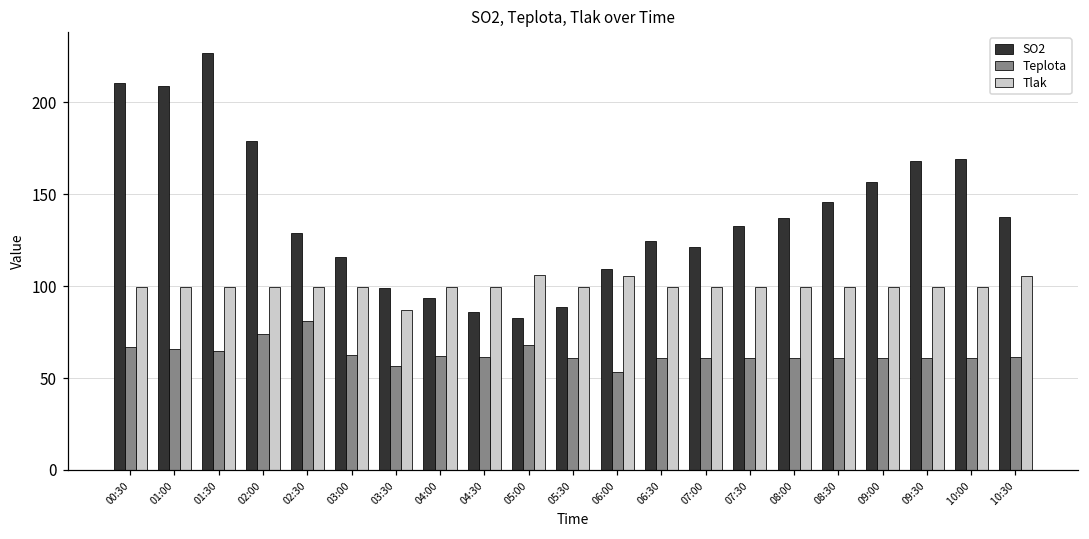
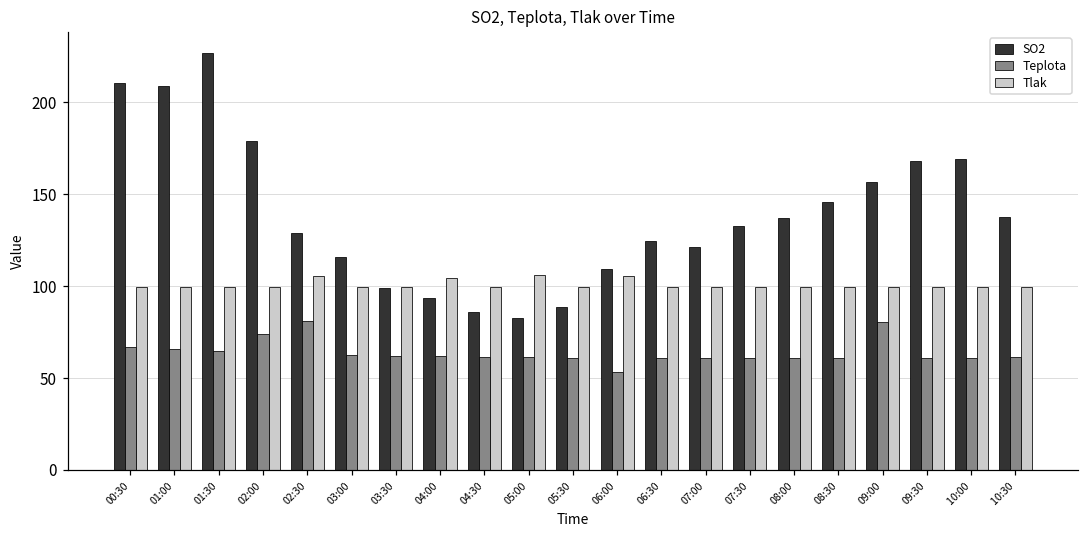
Tlak, 02:30: 99 -> 105
Teplota, 03:30: 57 -> 62
Tlak, 03:30: 87 -> 99
Tlak, 04:00: 99 -> 105
Teplota, 05:00: 68 -> 61
Teplota, 09:00: 61 -> 80
Tlak, 10:30: 105 -> 99
